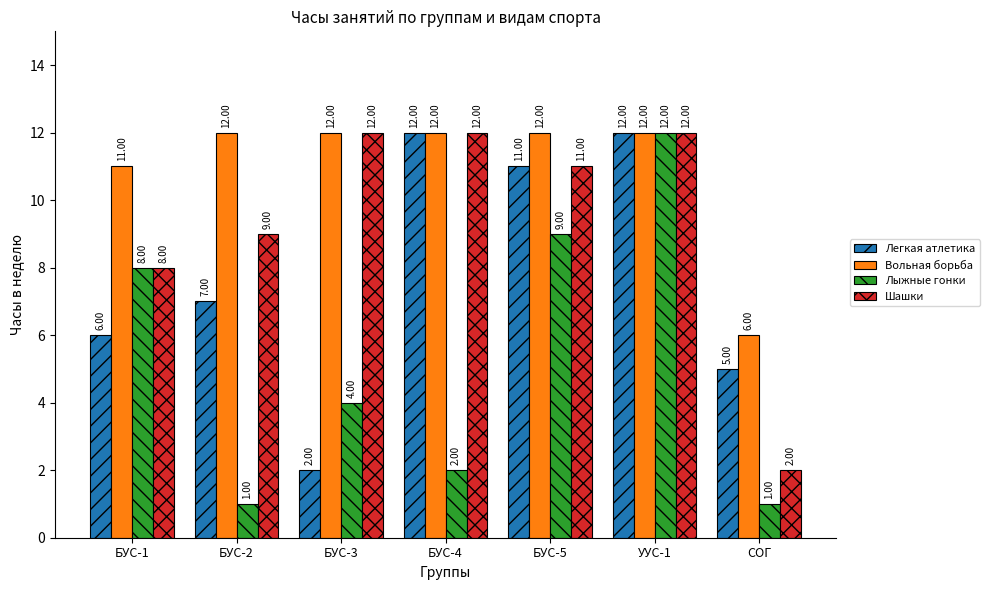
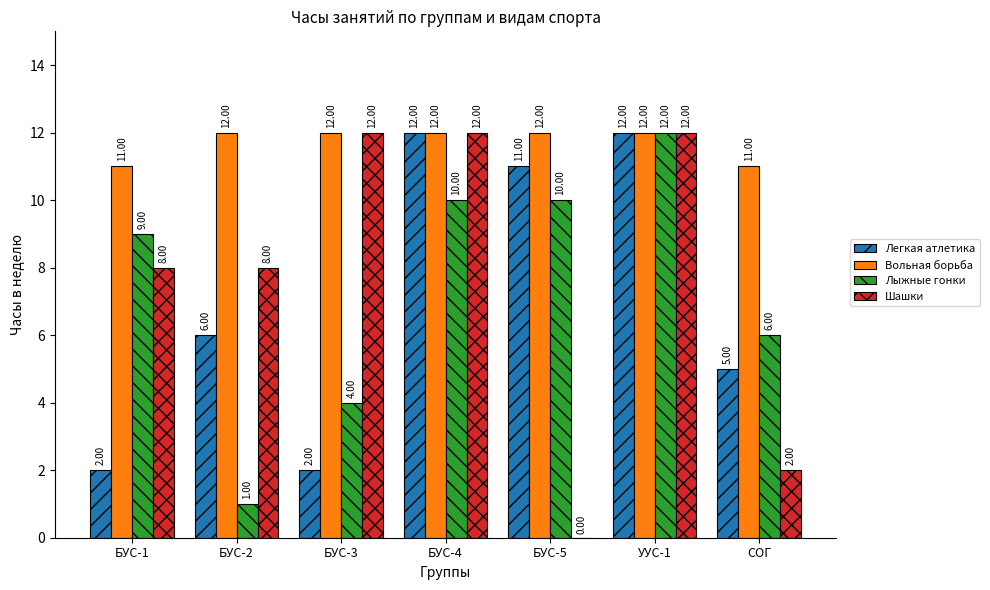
Легкая атлетика, БУС-1: 6.00 -> 2.00
Лыжные гонки, БУС-1: 8.00 -> 9.00
Легкая атлетика, БУС-2: 7.00 -> 6.00
Шашки, БУС-2: 9.00 -> 8.00
Лыжные гонки, БУС-4: 2.00 -> 10.00
Лыжные гонки, БУС-5: 9.00 -> 10.00
Шашки, БУС-5: 11.00 -> 0.00
Вольная борьба, СОГ: 6.00 -> 11.00
Лыжные гонки, СОГ: 1.00 -> 6.00
